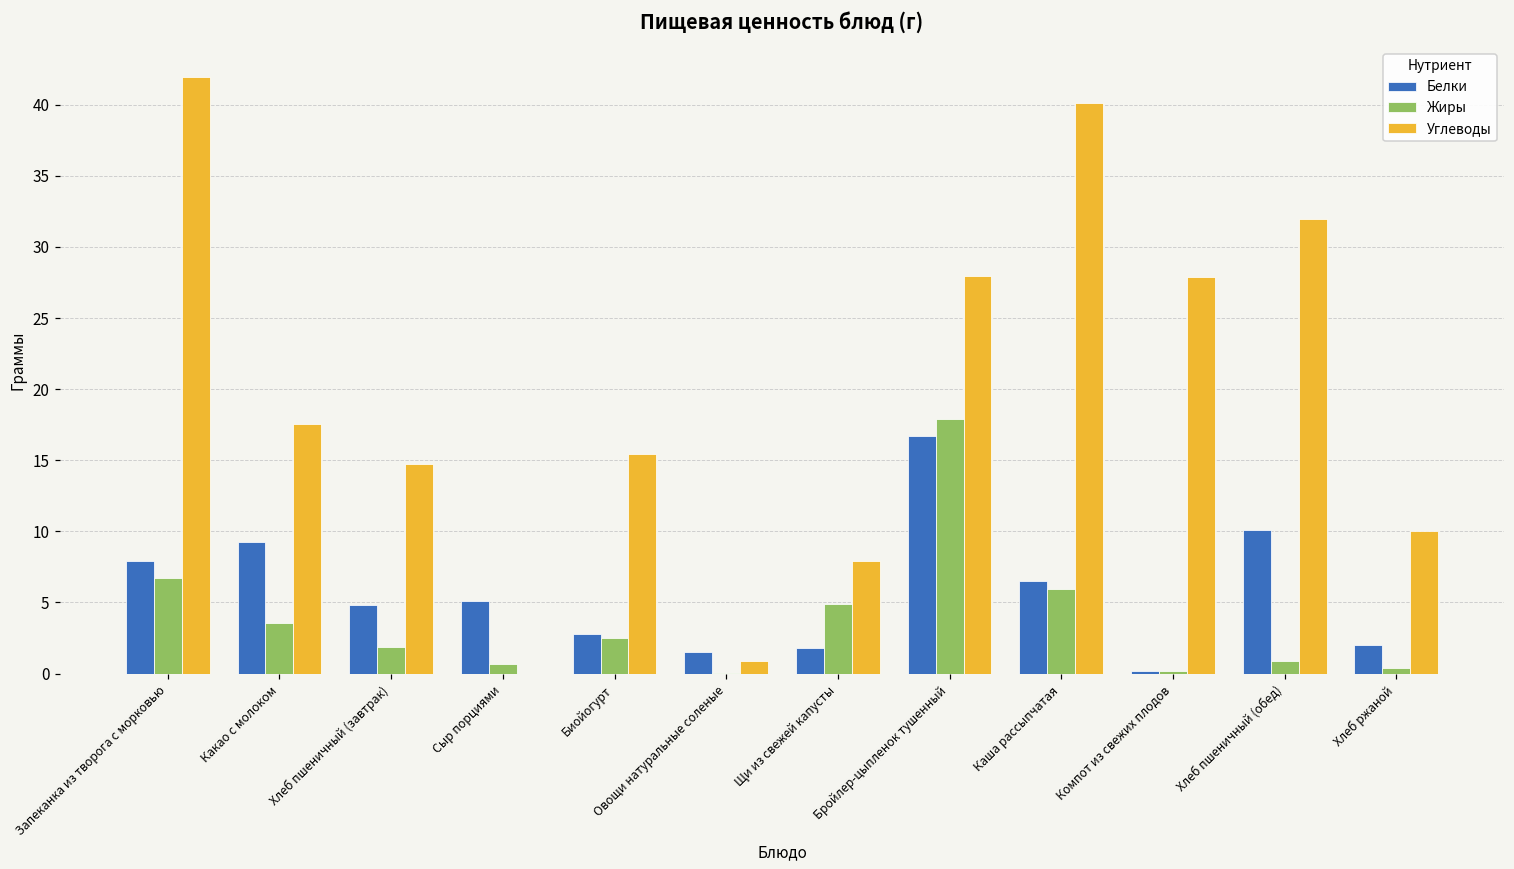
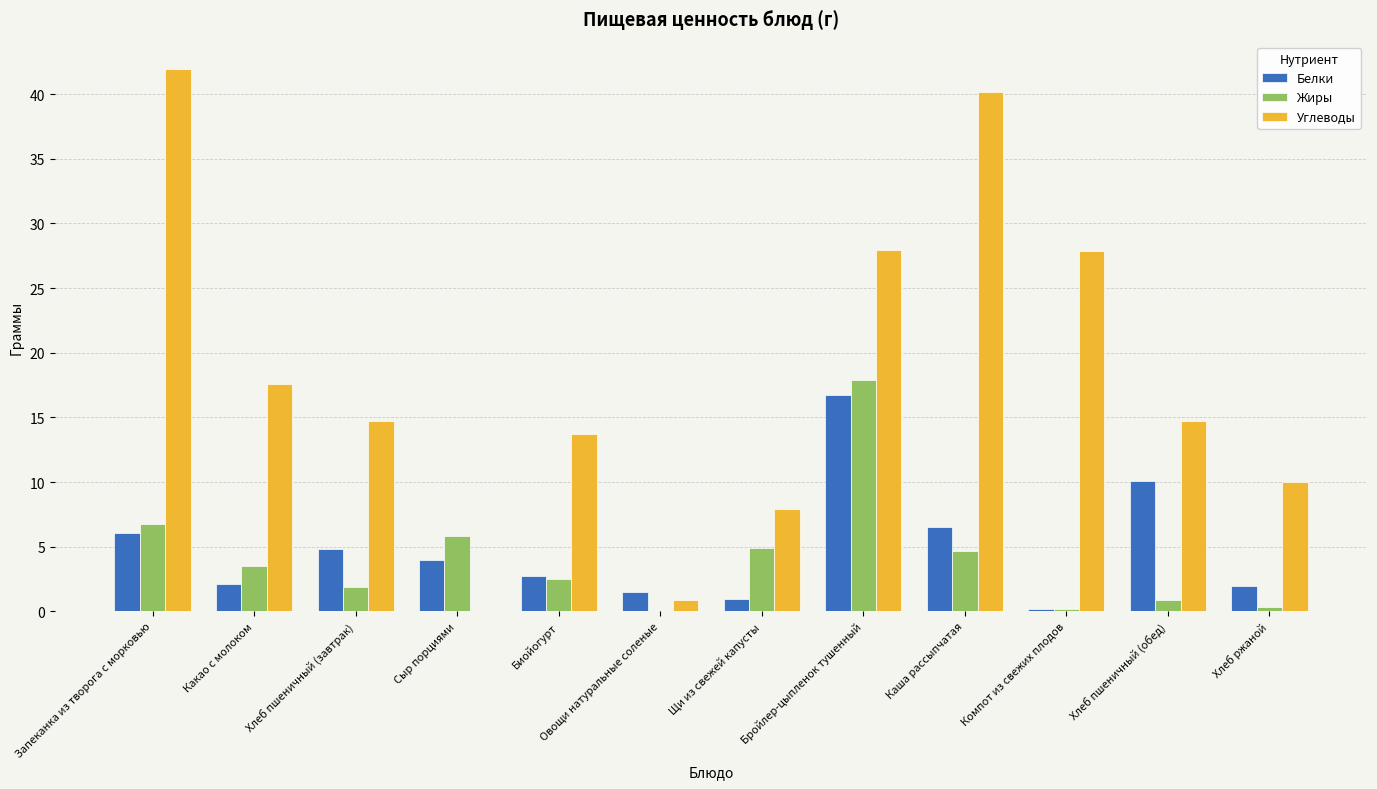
Белки, Запеканка из творога с морковью: 7.9 -> 6.1
Белки, Какао с молоком: 9.2 -> 2.1
Белки, Сыр порциями: 5.1 -> 4.0
Жиры, Сыр порциями: 0.7 -> 5.9
Углеводы, Биойогурт: 15.4 -> 13.8
Белки, Щи из свежей капусты: 1.8 -> 1.0
Жиры, Каша рассыпчатая: 6.0 -> 4.7
Углеводы, Хлеб пшеничный (обед): 32.0 -> 14.8
